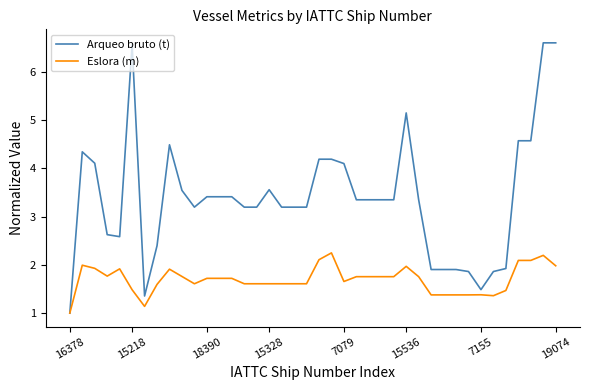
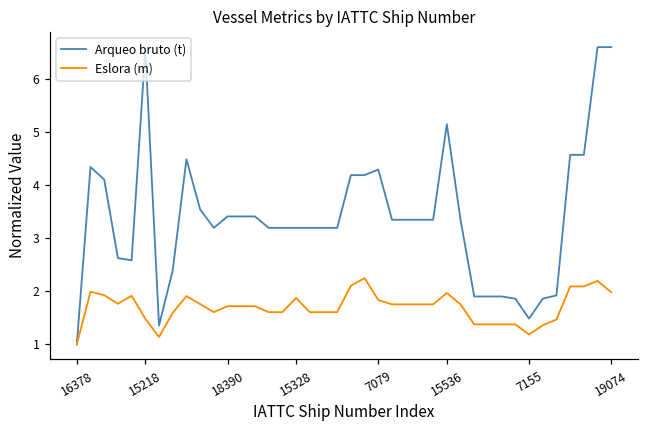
Arqueo bruto (t), 15328: 3.6 -> 3.2
Eslora (m), 15328: 1.6 -> 1.9
Arqueo bruto (t), 7079: 4.1 -> 4.3
Eslora (m), 7079: 1.7 -> 1.8
Eslora (m), 7155: 1.4 -> 1.2
